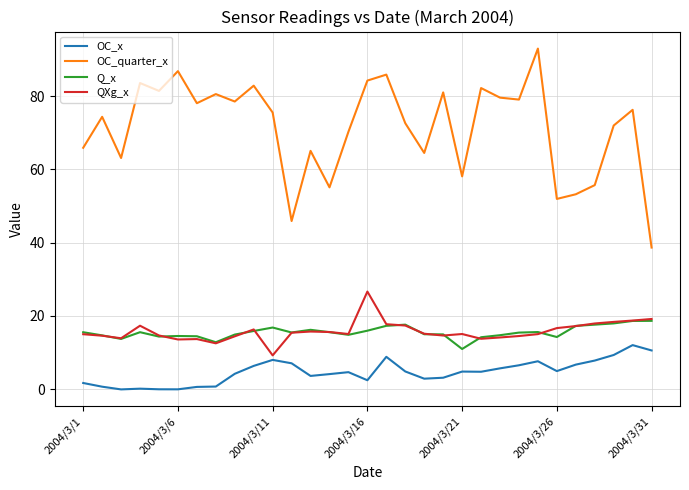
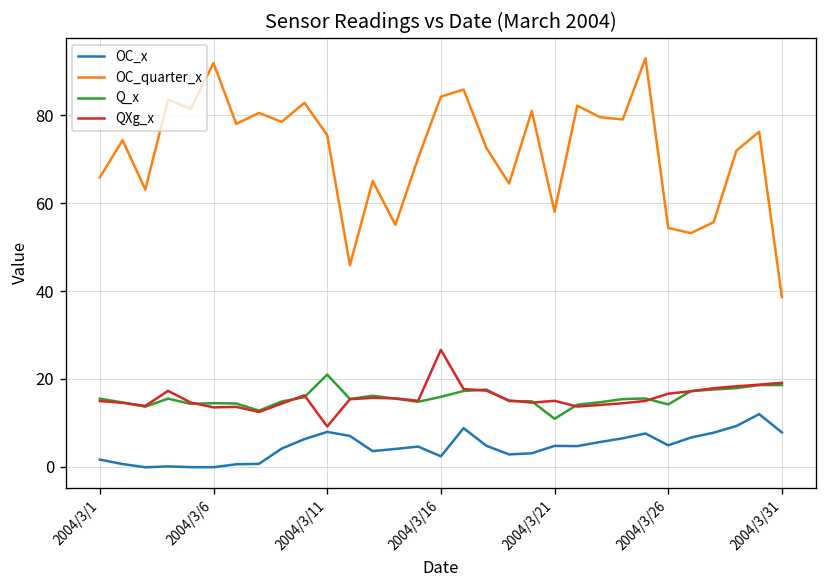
OC_quarter_x, 2004/3/6: 87 -> 92
Q_x, 2004/3/11: 17 -> 21
OC_quarter_x, 2004/3/26: 52 -> 54
OC_x, 2004/3/31: 11 -> 8
